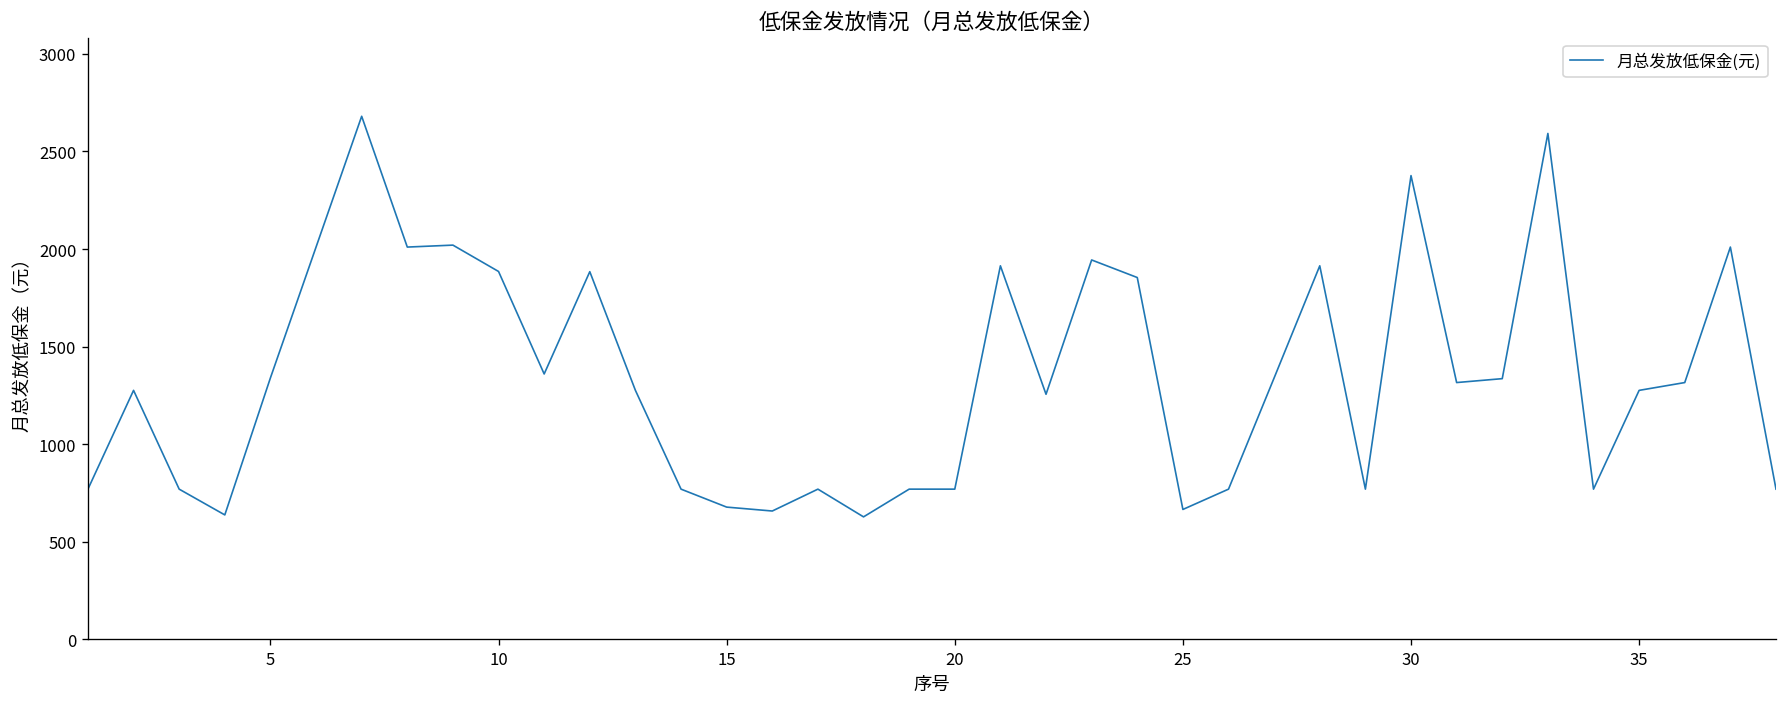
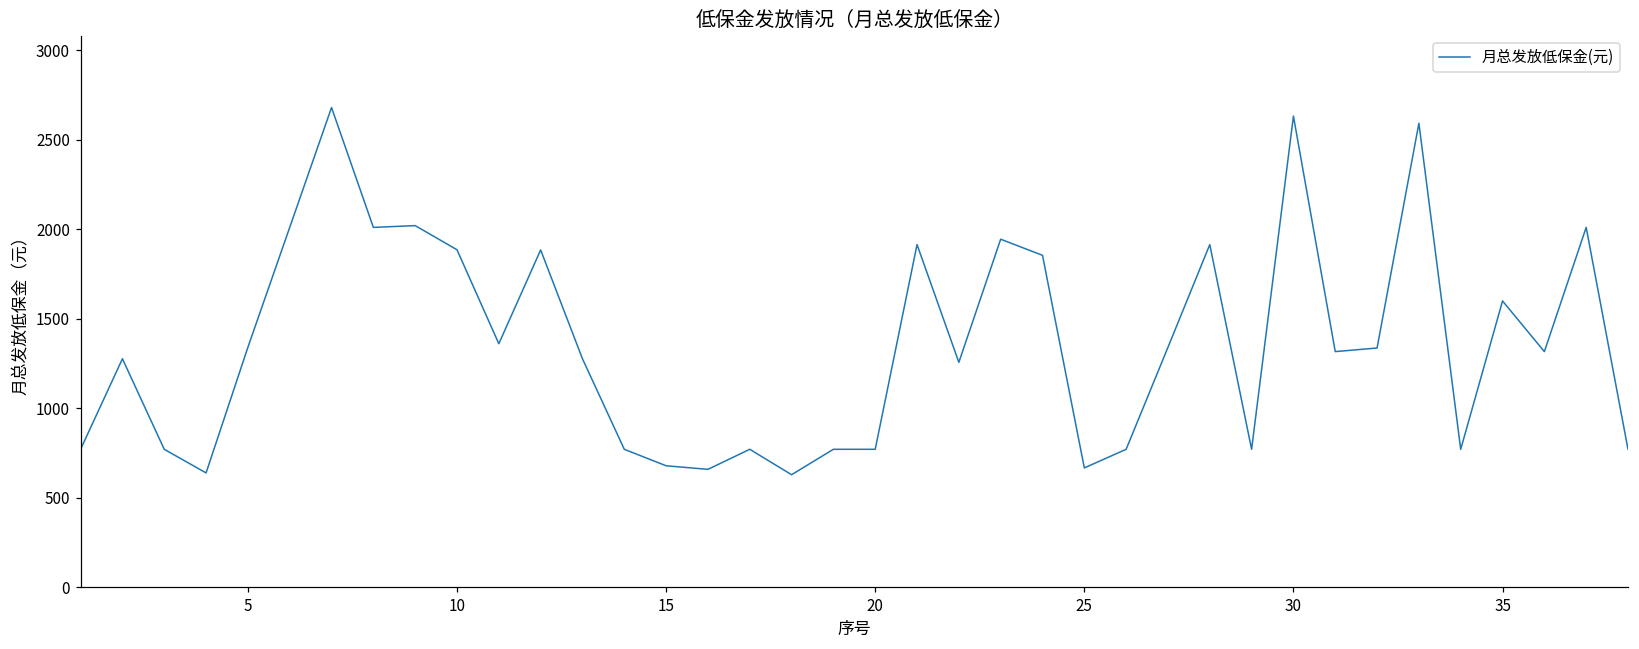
30: 2380 -> 2630
35: 1280 -> 1600
